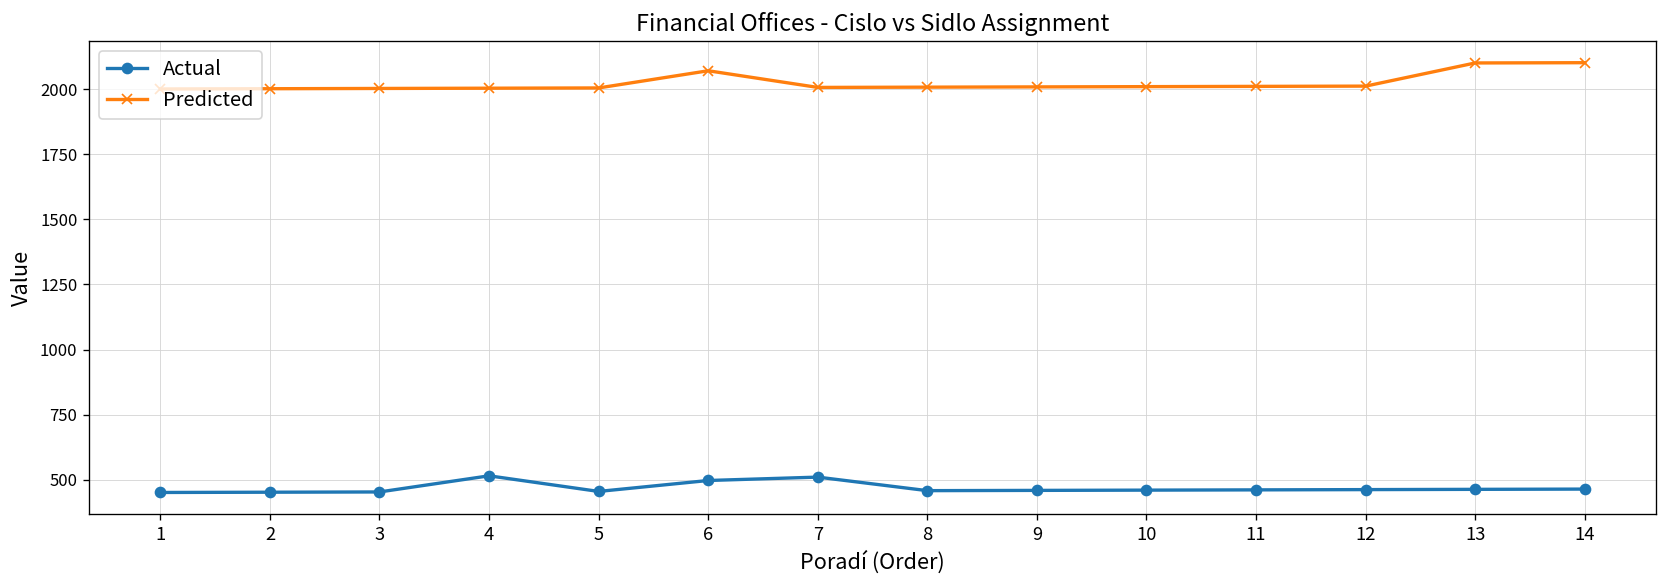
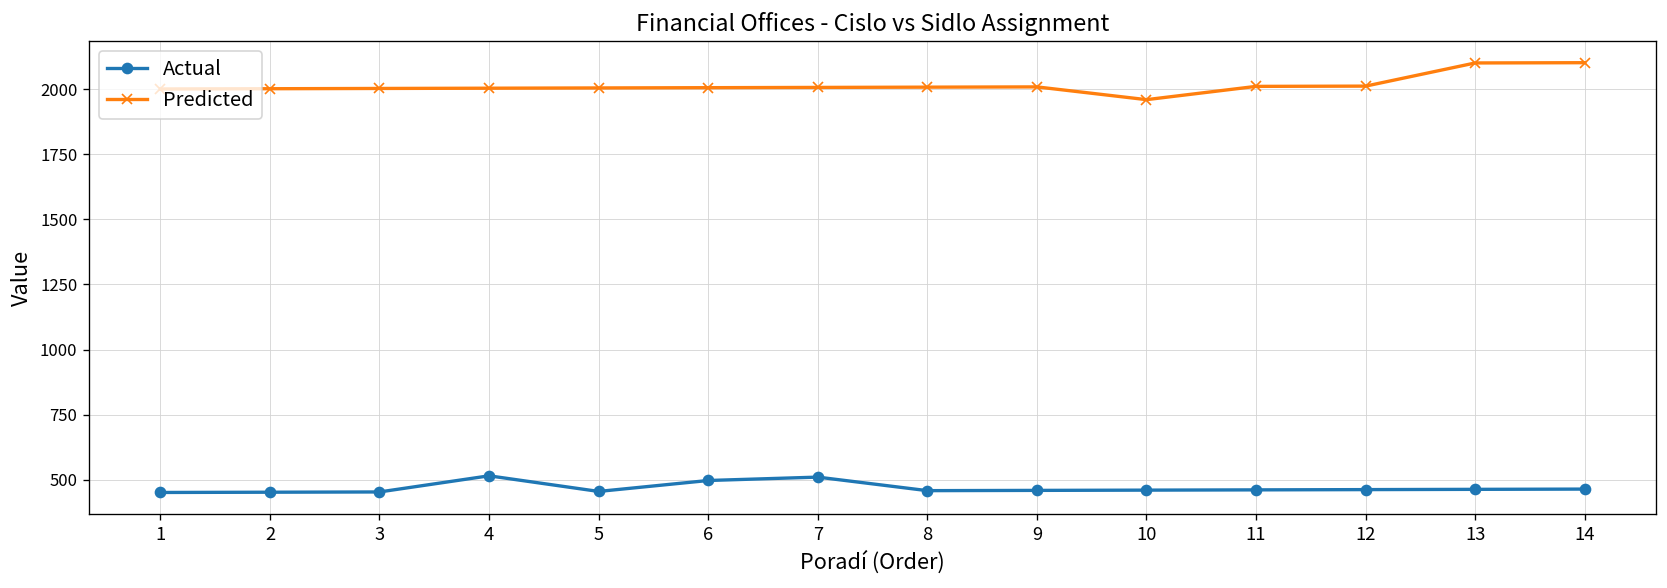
Predicted, 6: 2070 -> 2010
Predicted, 10: 2010 -> 1960
